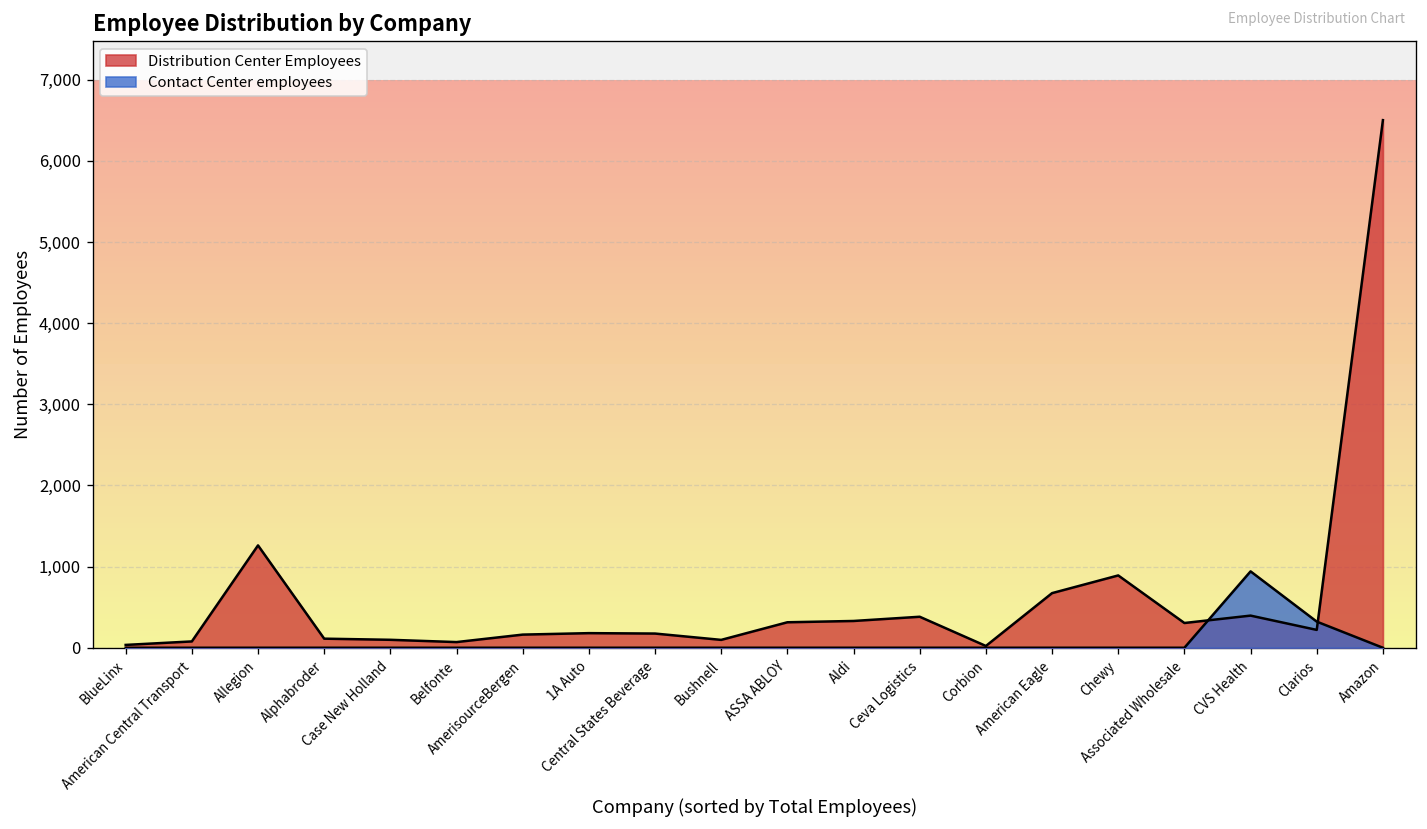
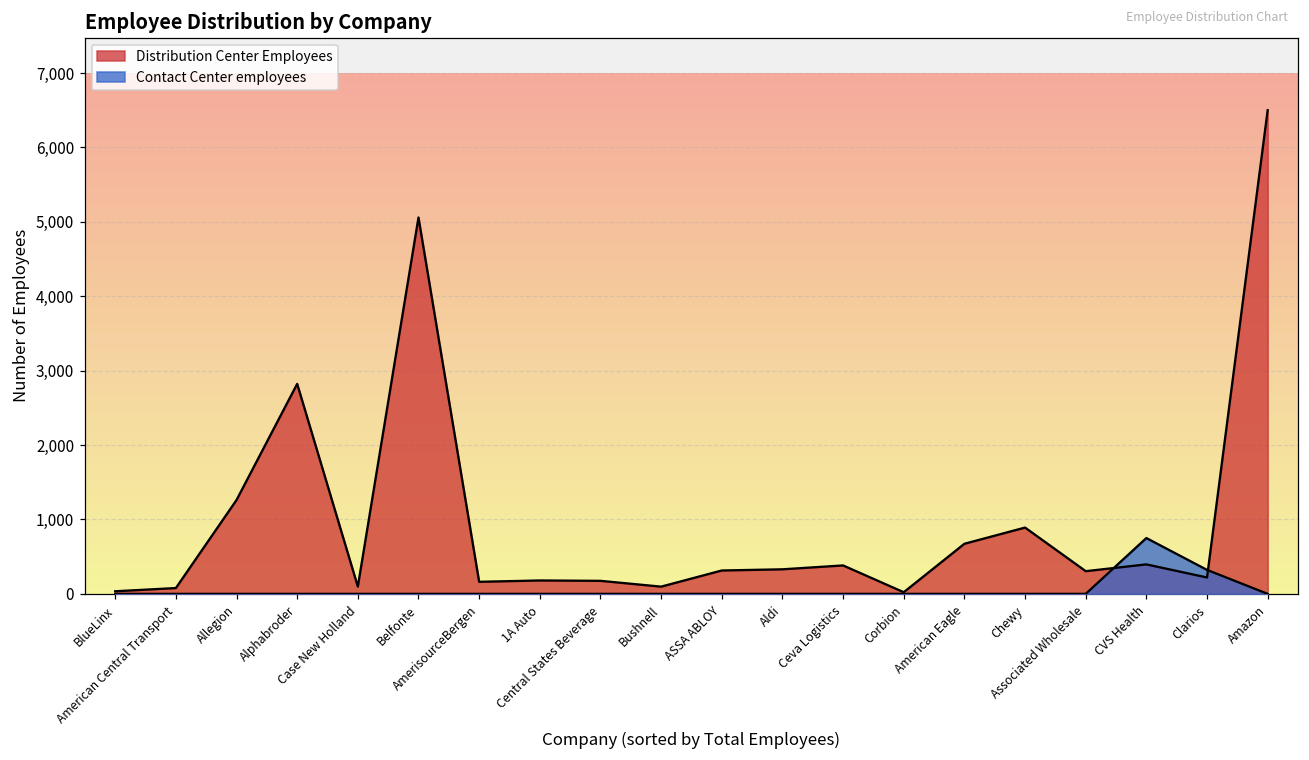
Distribution Center Employees, Alphabroder: 100 -> 2,800
Distribution Center Employees, Belfonte: 100 -> 5,100
Contact Center employees, CVS Health: 900 -> 800
